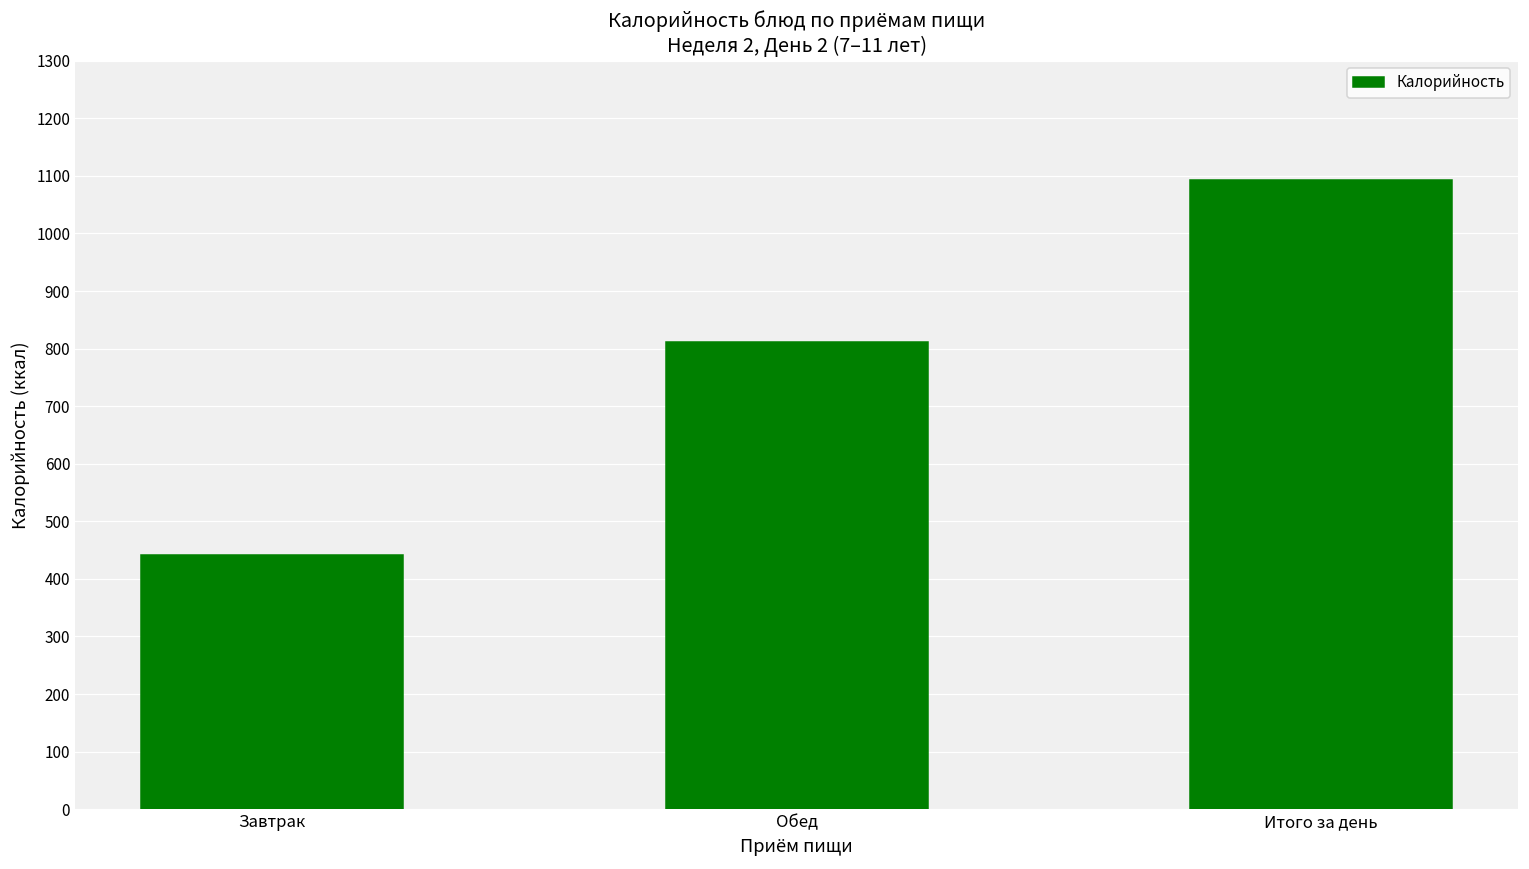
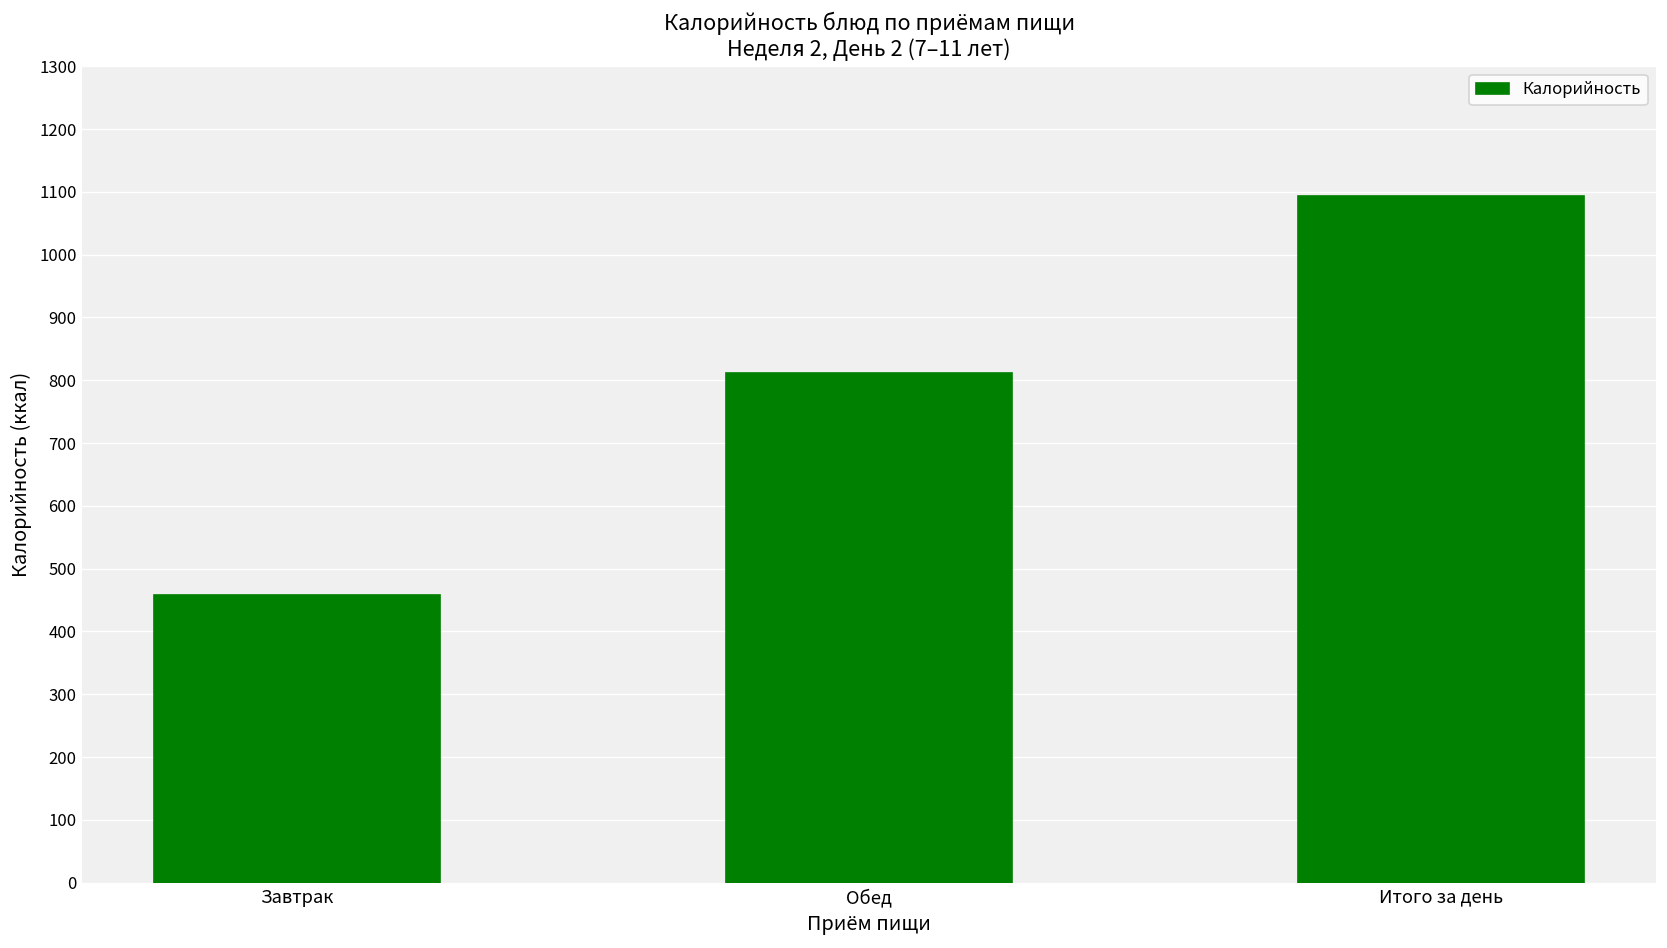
Завтрак: 440 -> 460
